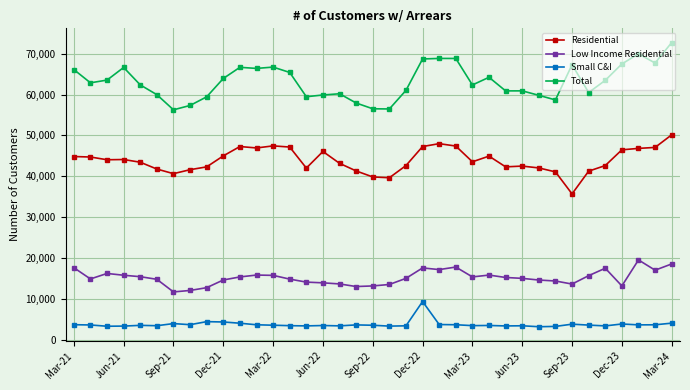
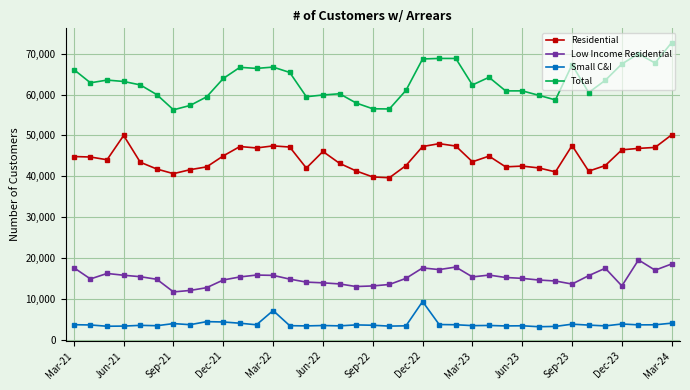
Residential, Jun-21: 44,000 -> 50,000
Total, Jun-21: 67,000 -> 63,000
Small C&I, Mar-22: 4,000 -> 7,000
Residential, Sep-23: 36,000 -> 48,000
